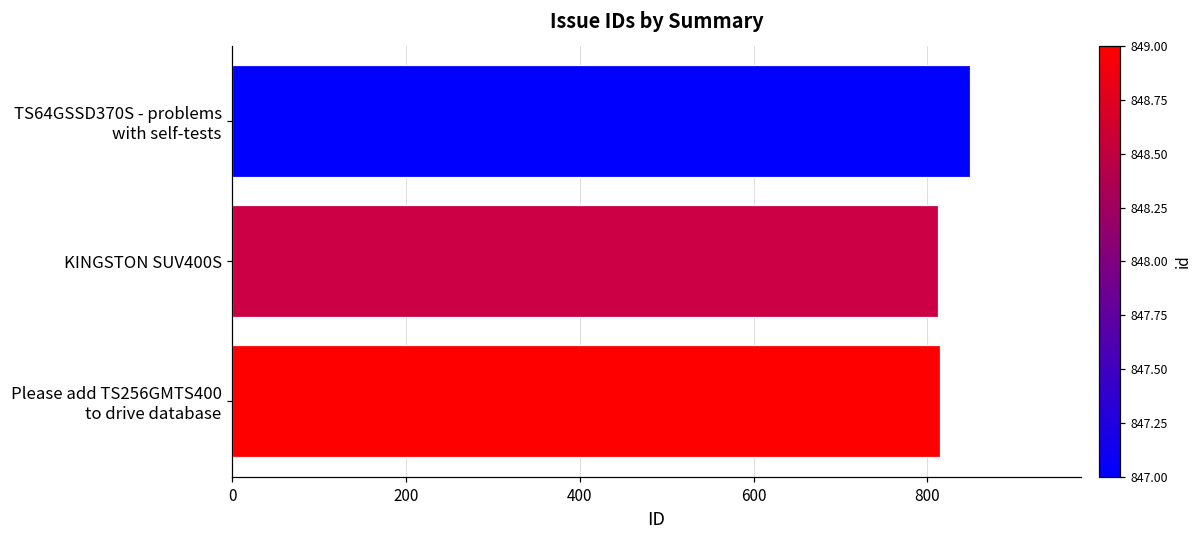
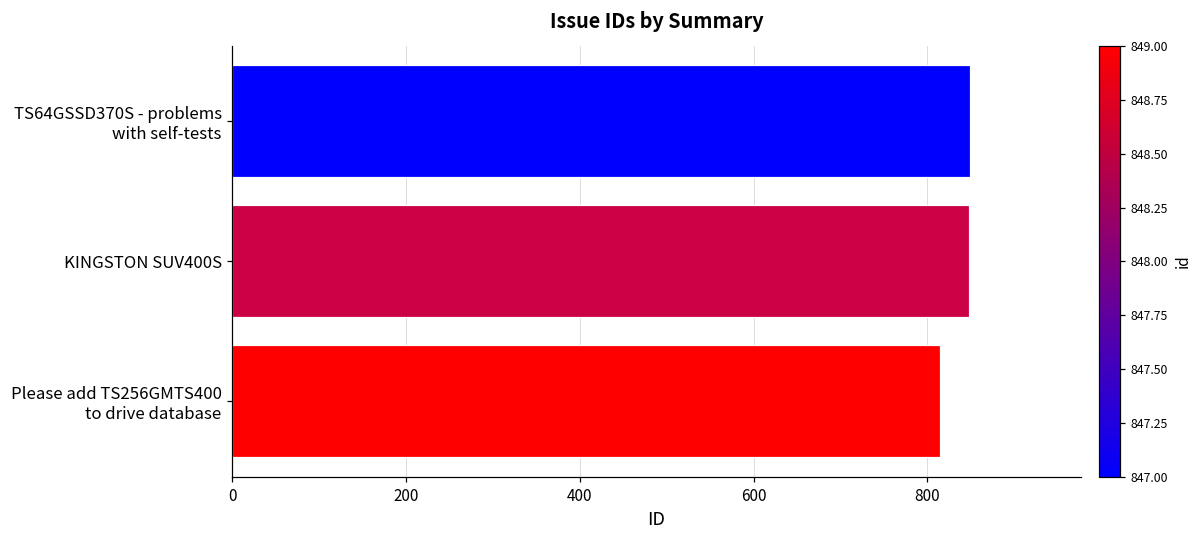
KINGSTON SUV400S: 810 -> 850
